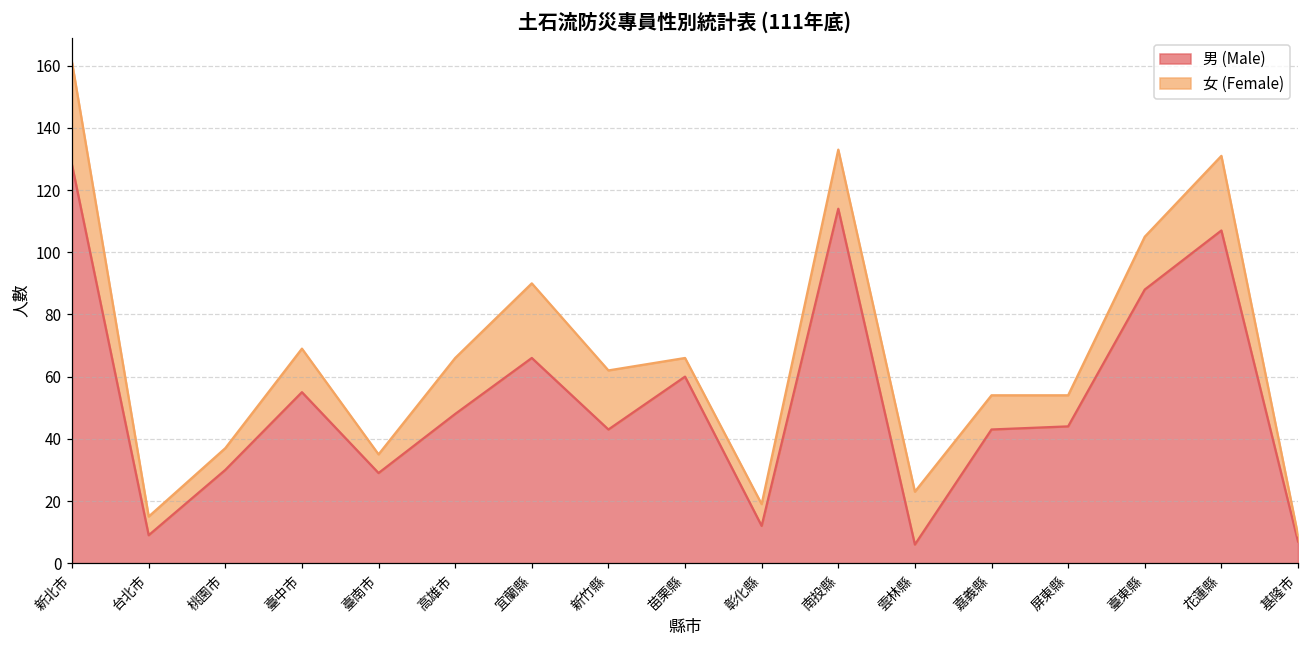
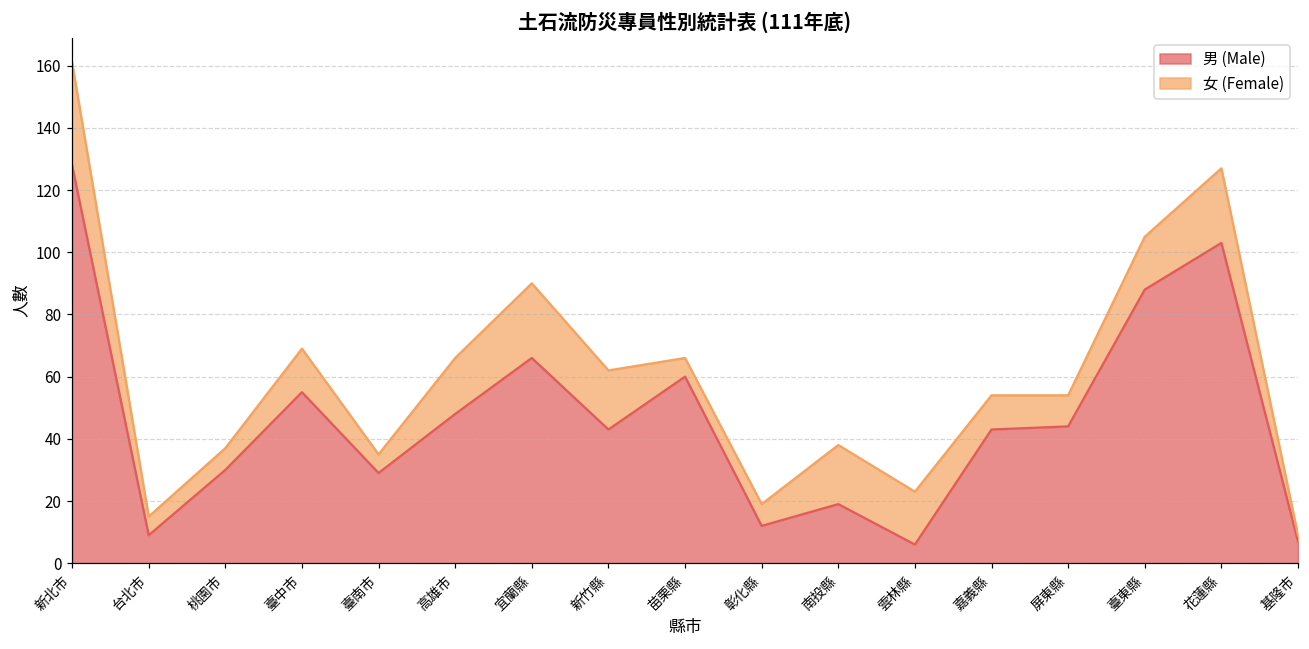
男 (Male), 南投縣: 114 -> 19
男 (Male), 花蓮縣: 107 -> 103
